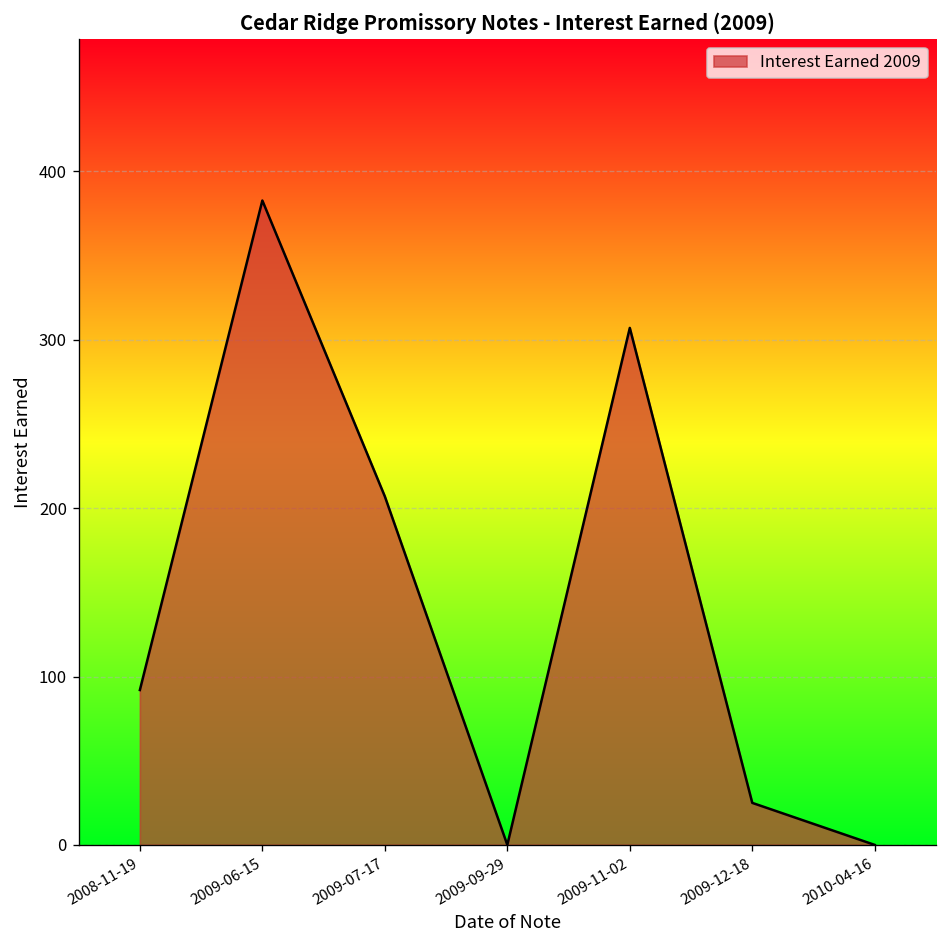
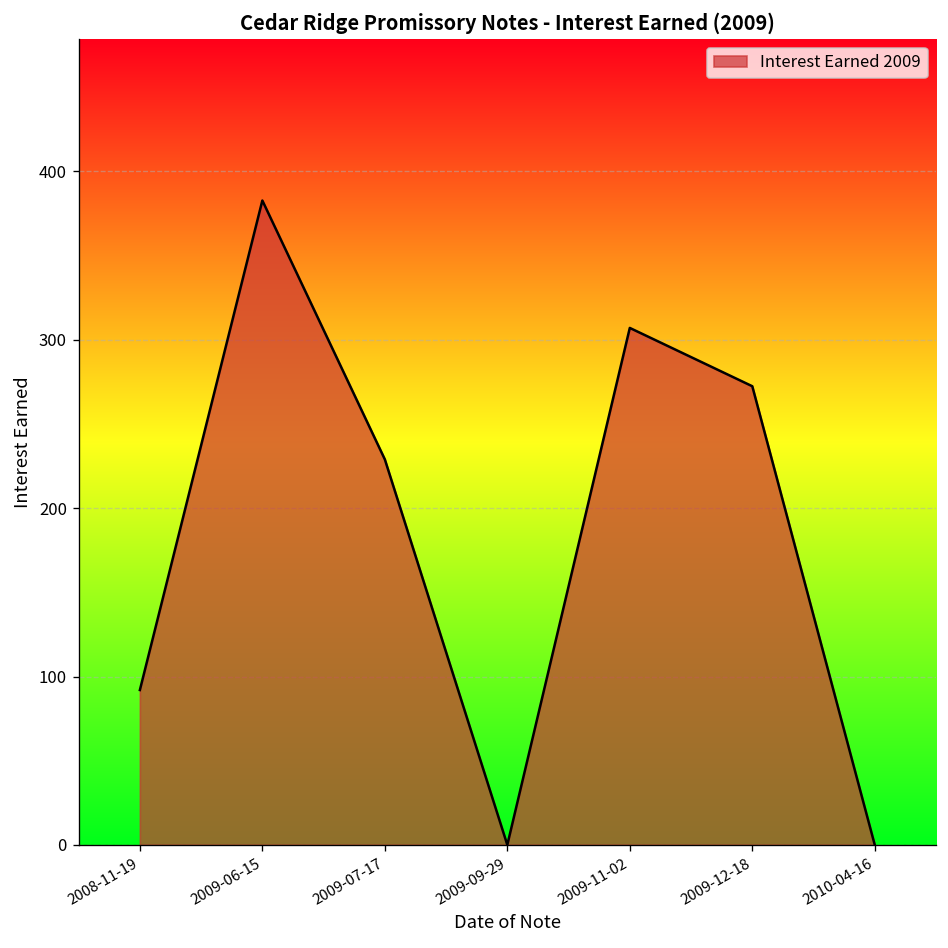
2009-07-17: 207 -> 229
2009-12-18: 25 -> 272
